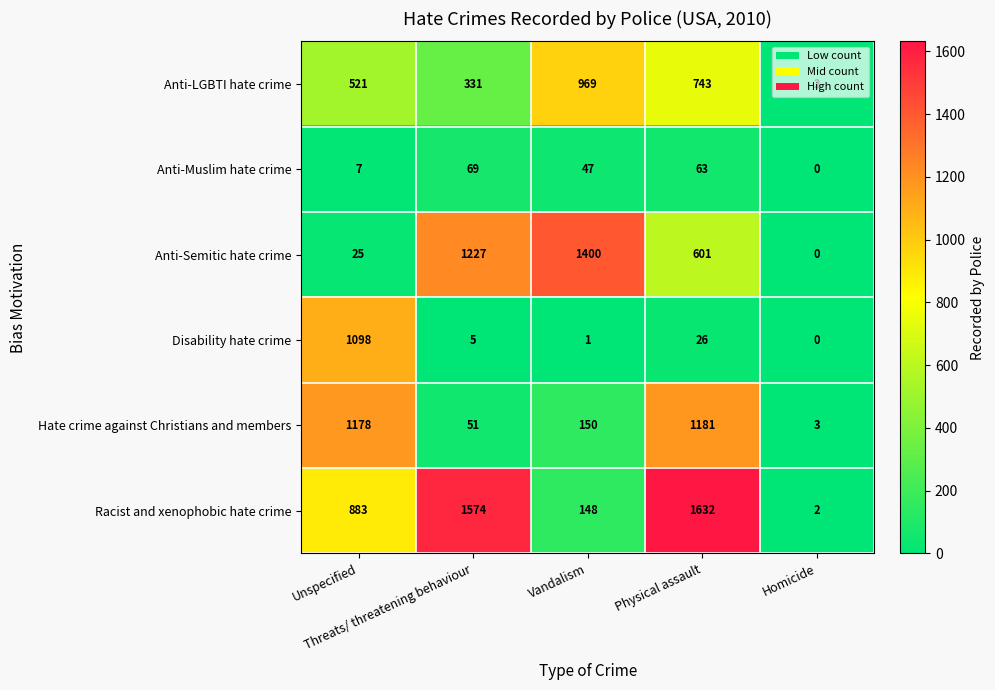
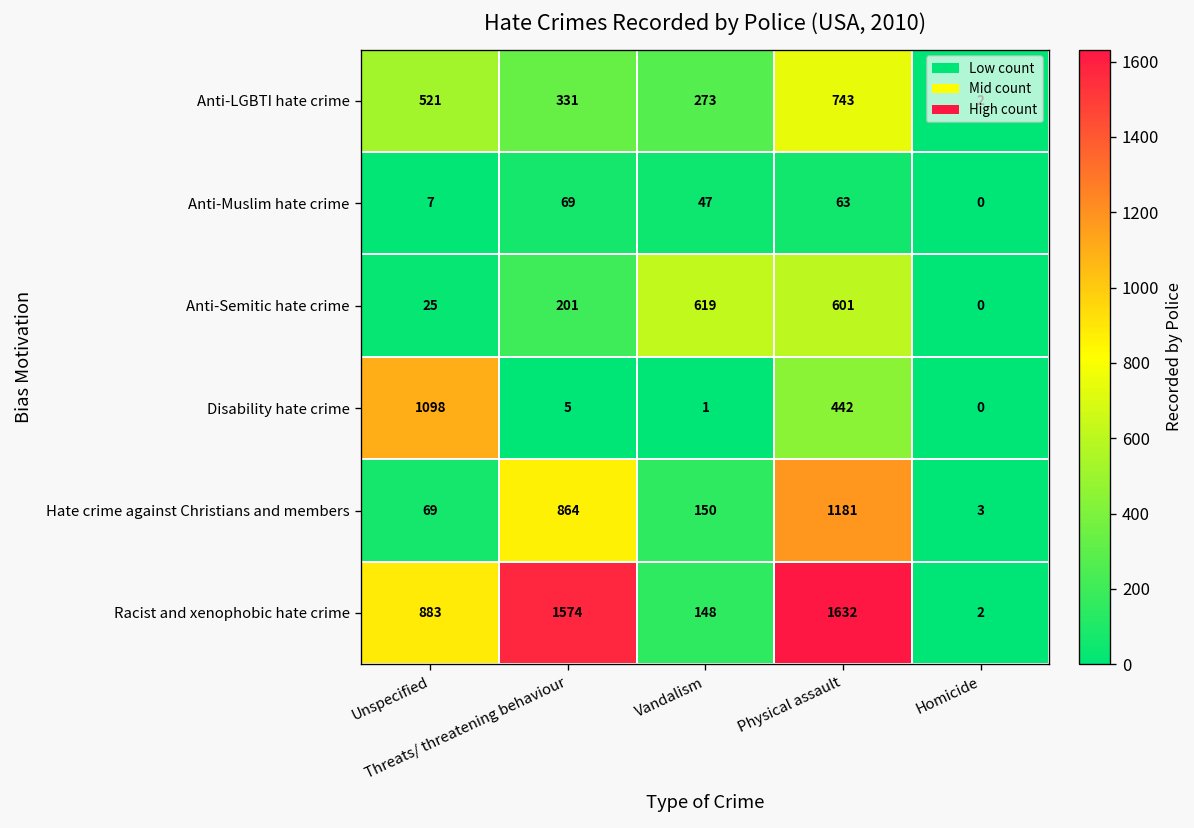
Anti-LGBTI hate crime, Vandalism: 969 -> 273
Anti-Semitic hate crime, Threats/ threatening behaviour: 1227 -> 201
Anti-Semitic hate crime, Vandalism: 1400 -> 619
Disability hate crime, Physical assault: 26 -> 442
Hate crime against Christians and members, Unspecified: 1178 -> 69
Hate crime against Christians and members, Threats/ threatening behaviour: 51 -> 864
